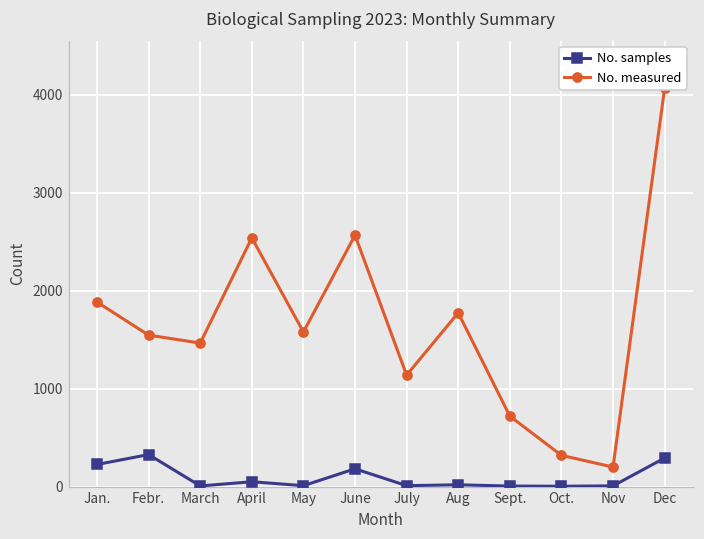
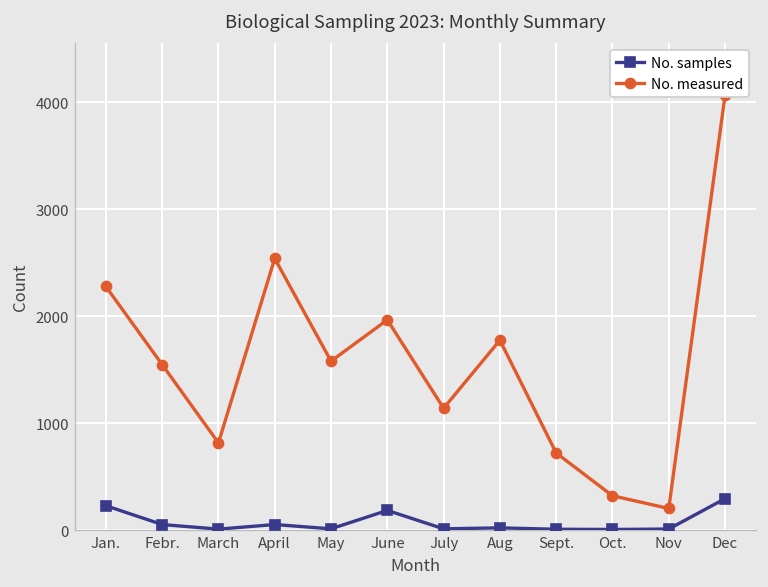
No. measured, Jan.: 1900 -> 2300
No. samples, Febr.: 300 -> 100
No. measured, March: 1500 -> 800
No. measured, June: 2600 -> 2000
